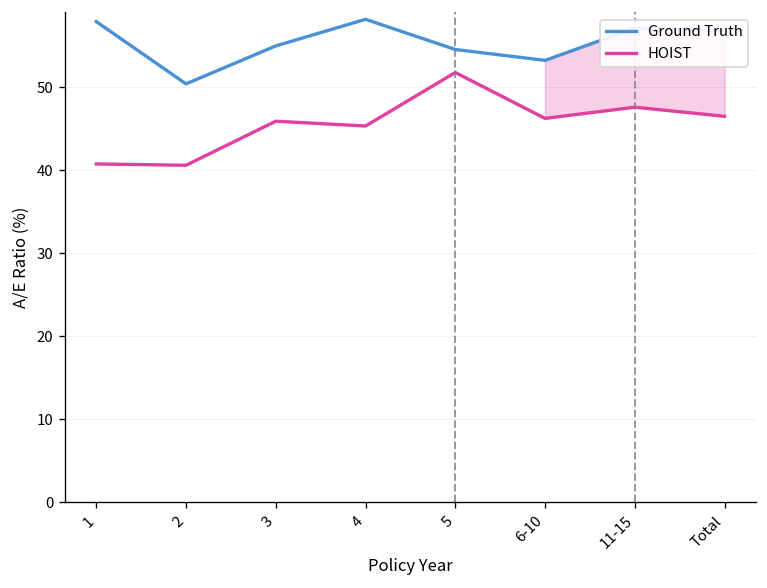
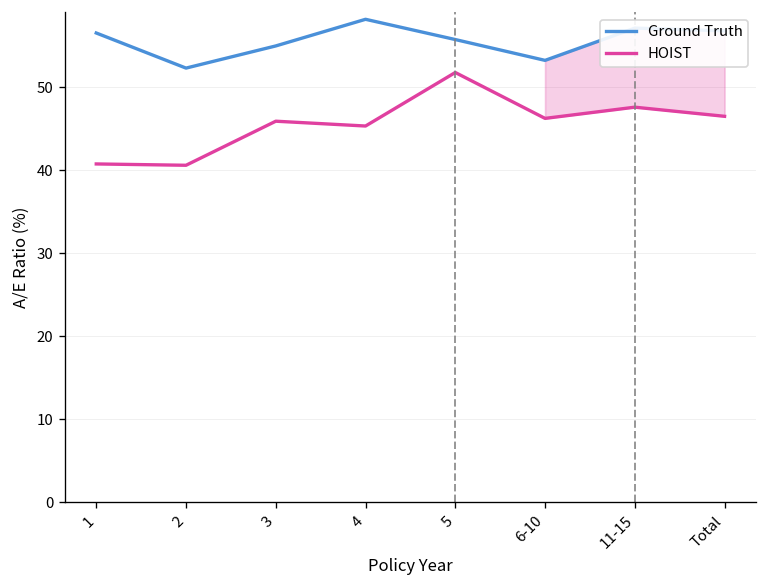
Ground Truth, 1: 58 -> 57
Ground Truth, 2: 50 -> 52
Ground Truth, 5: 55 -> 56
